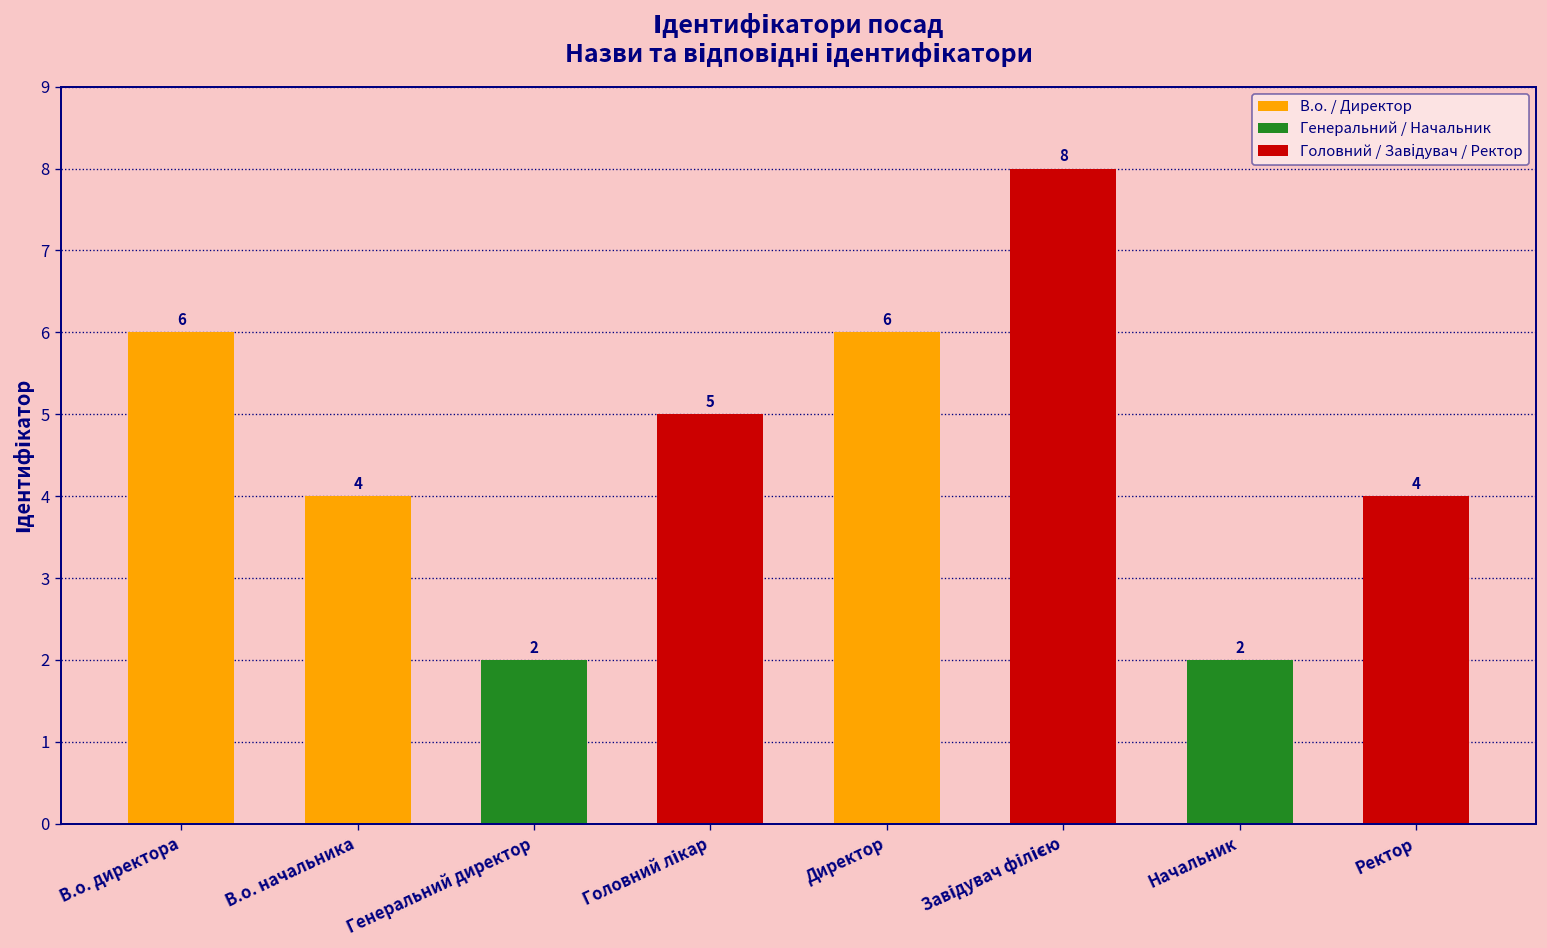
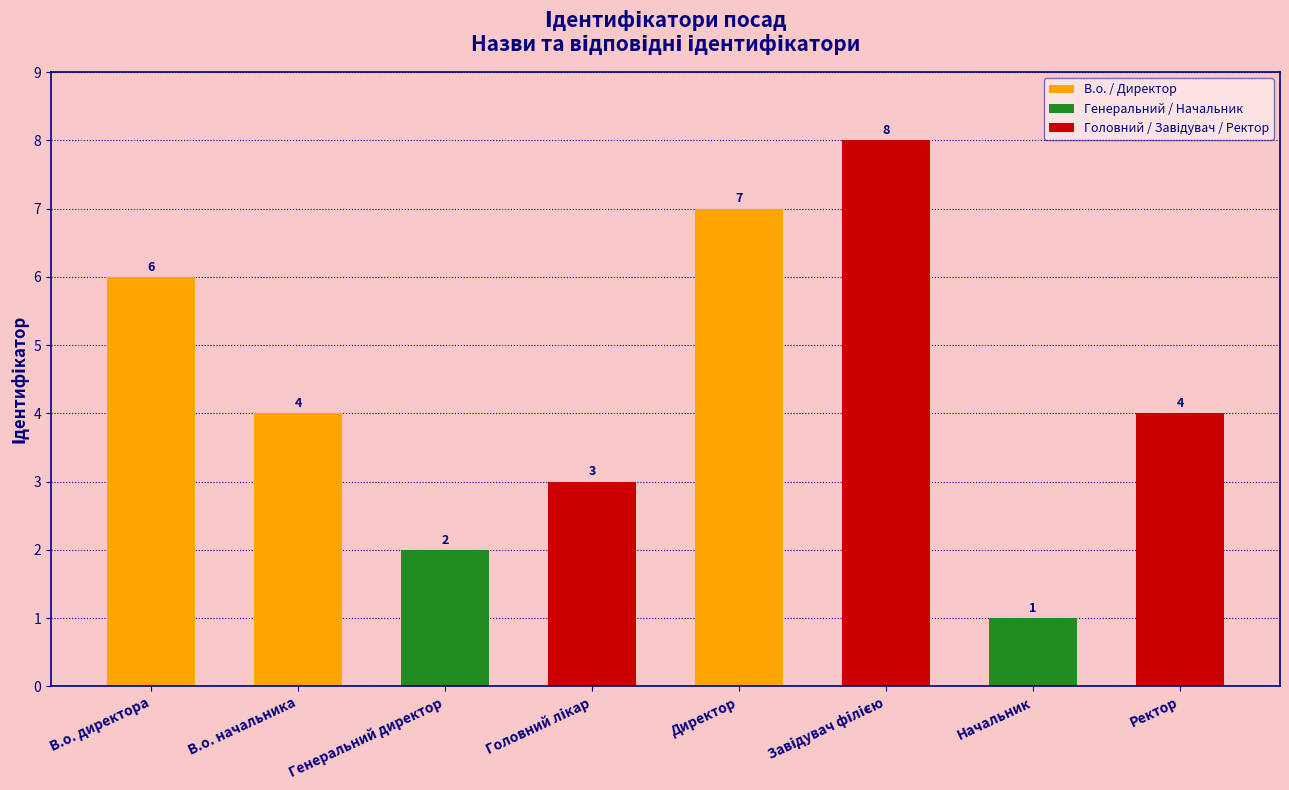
Головний лікар: 5 -> 3
Директор: 6 -> 7
Начальник: 2 -> 1
